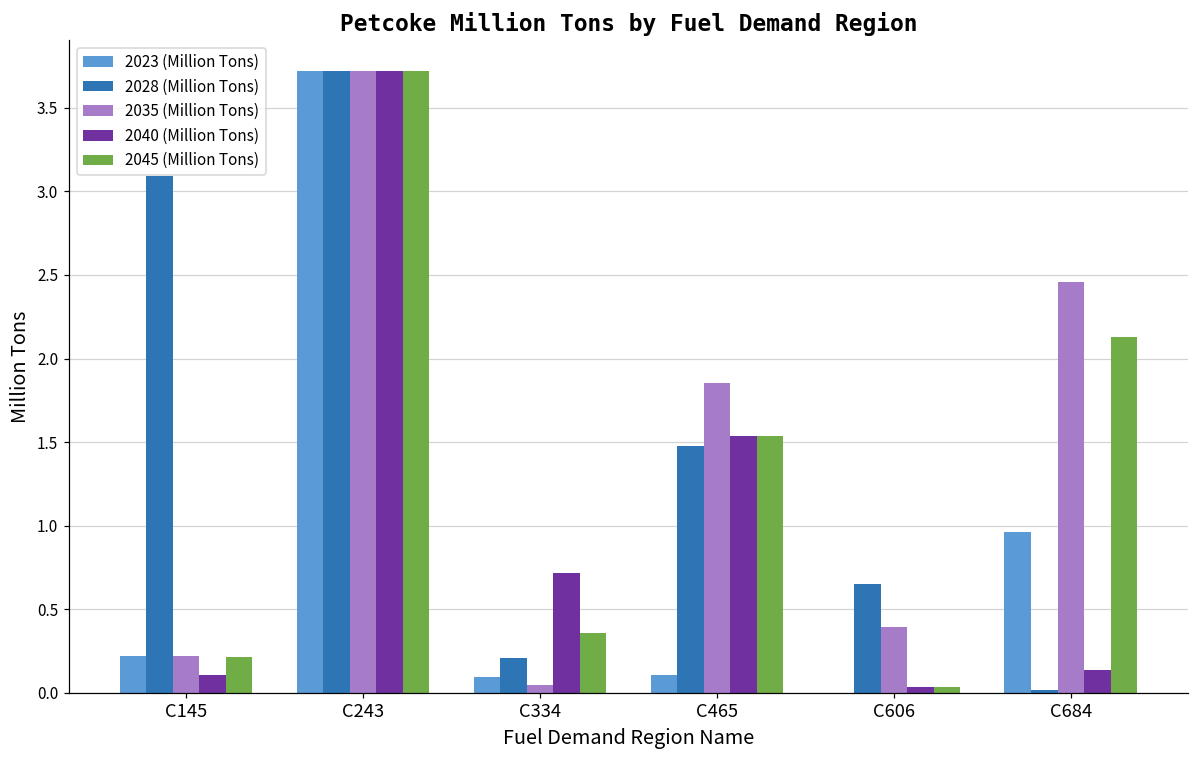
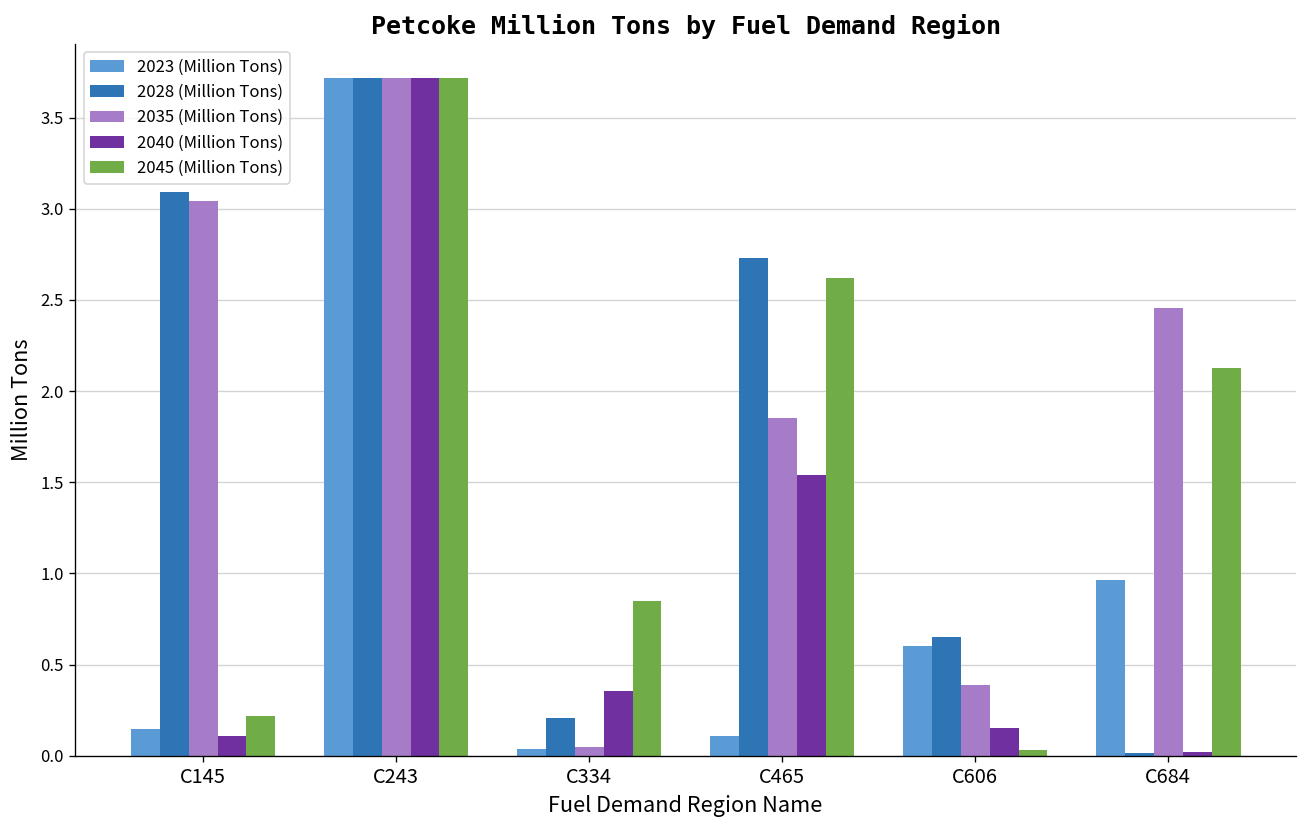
2023 (Million Tons), C145: 0.22 -> 0.15
2035 (Million Tons), C145: 0.22 -> 3.04
2023 (Million Tons), C334: 0.09 -> 0.03
2040 (Million Tons), C334: 0.72 -> 0.36
2045 (Million Tons), C334: 0.36 -> 0.85
2028 (Million Tons), C465: 1.48 -> 2.73
2045 (Million Tons), C465: 1.54 -> 2.62
2023 (Million Tons), C606: 0.0 -> 0.6
2040 (Million Tons), C606: 0.03 -> 0.15
2040 (Million Tons), C684: 0.14 -> 0.02
